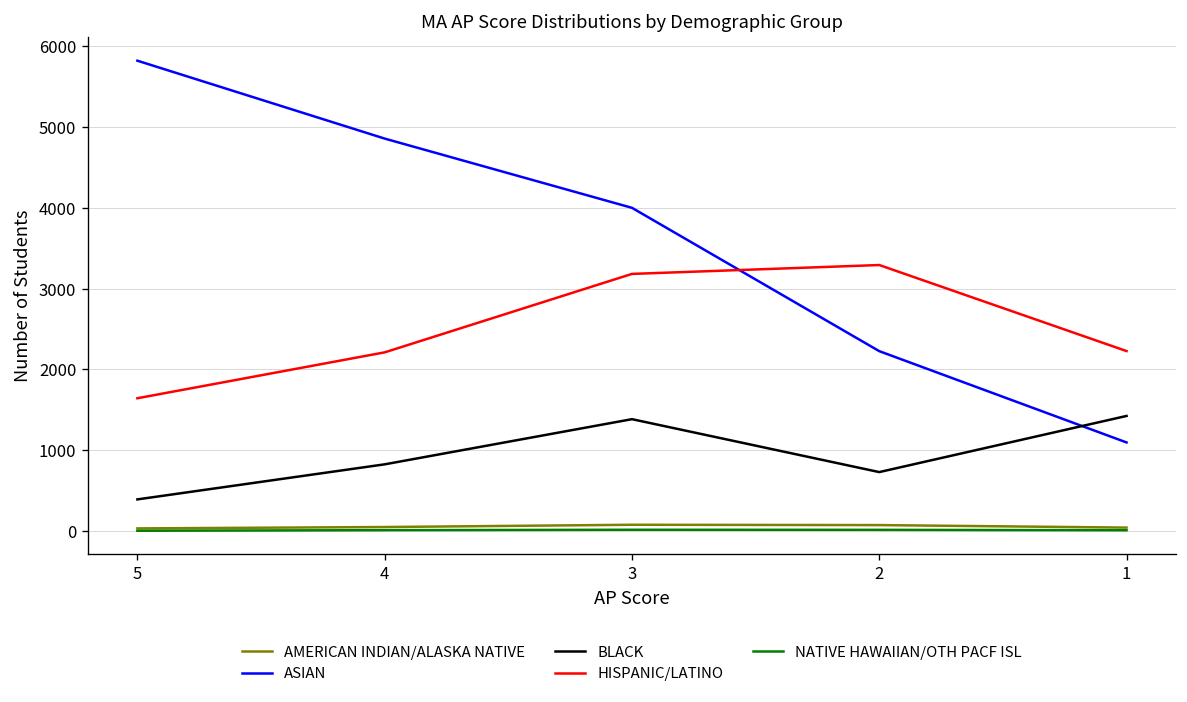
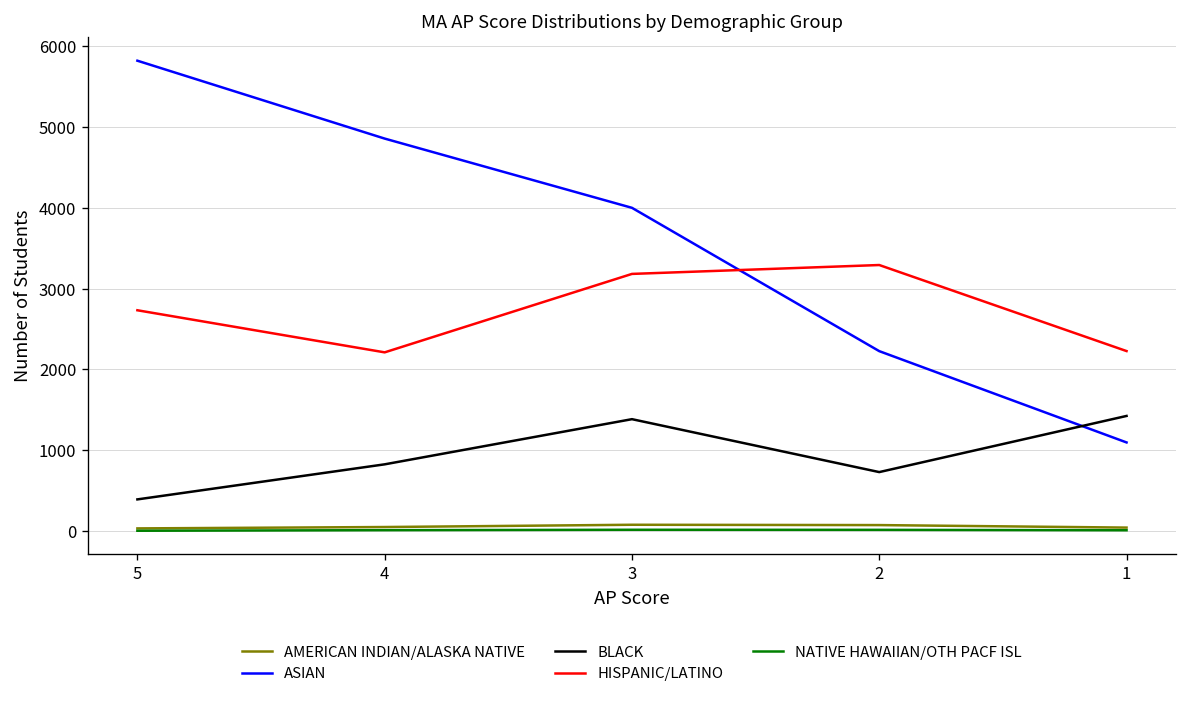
HISPANIC/LATINO, 5: 1600 -> 2700
